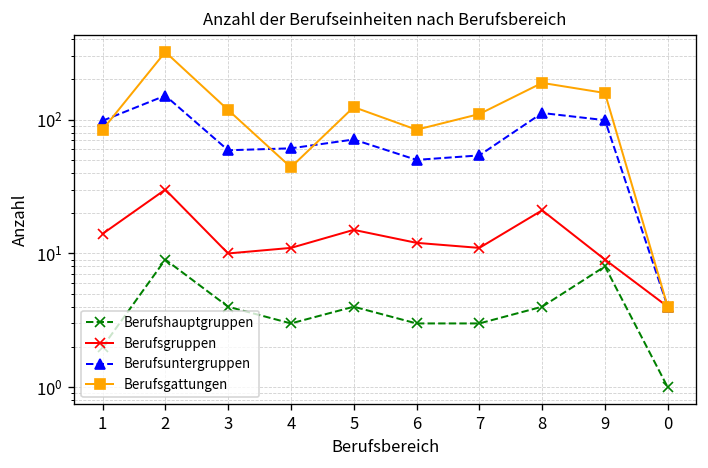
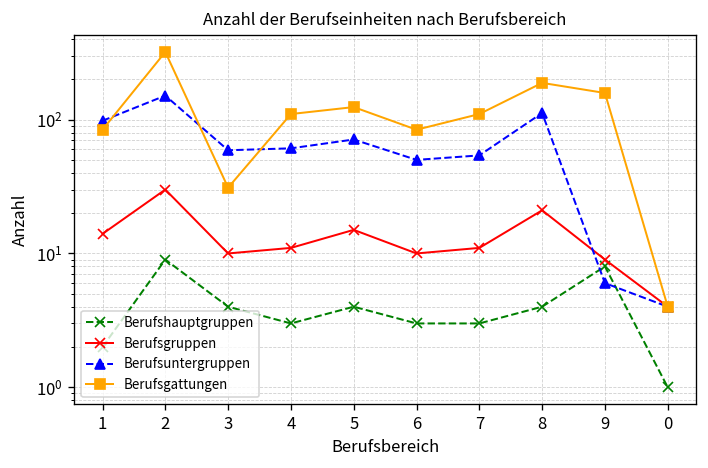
Berufsgattungen, 3: 120 -> 31
Berufsgattungen, 4: 44 -> 110
Berufsgruppen, 6: 12 -> 10
Berufsuntergruppen, 9: 100 -> 6
